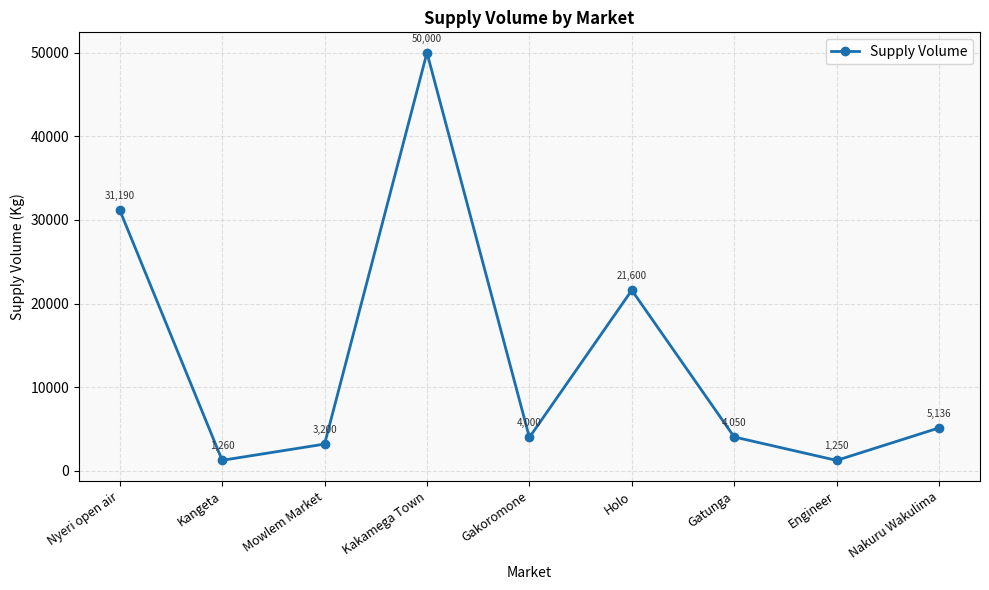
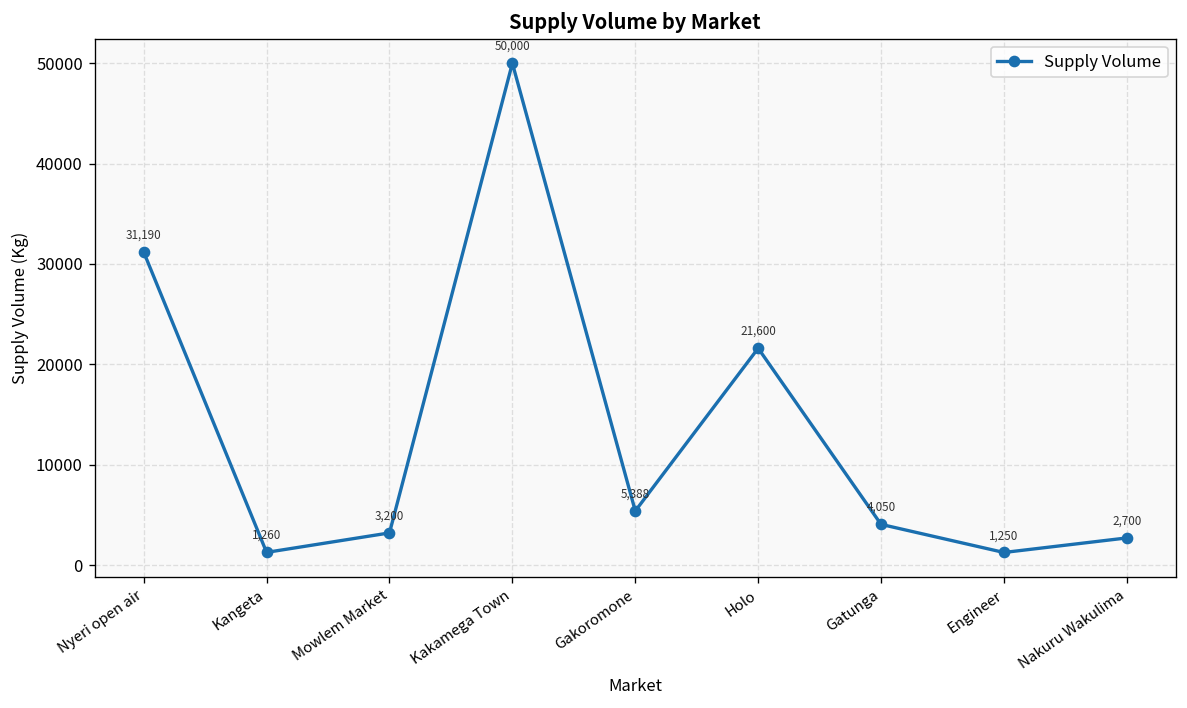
Gakoromone: 4,000 -> 5,388
Nakuru Wakulima: 5,136 -> 2,700
